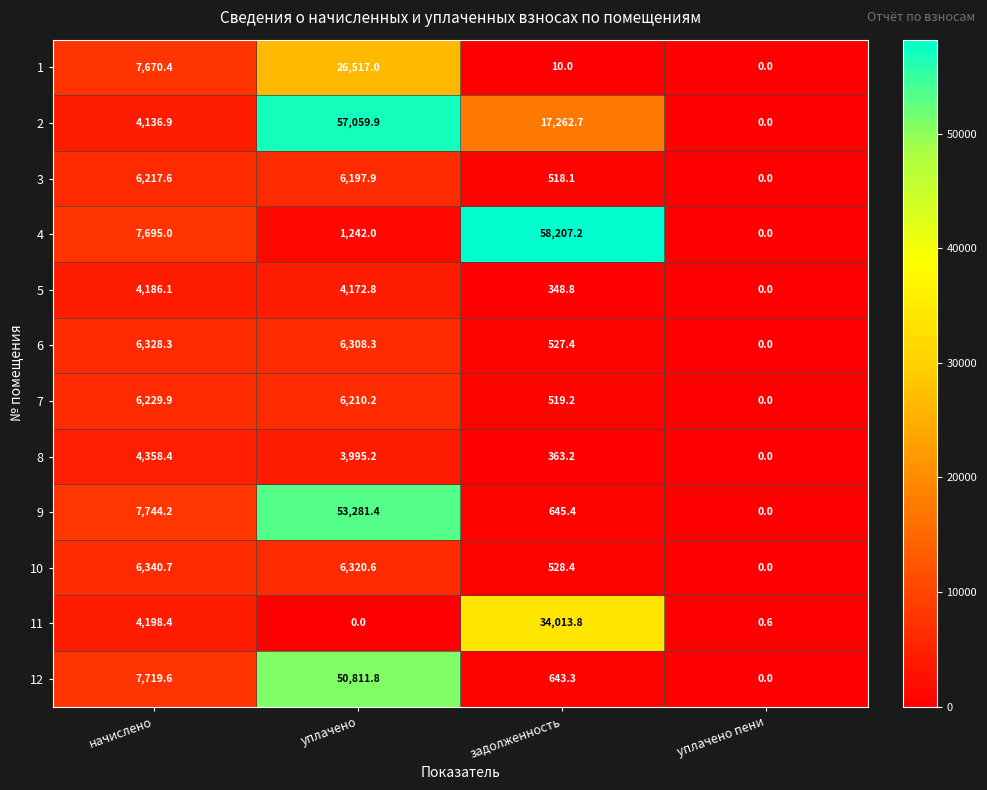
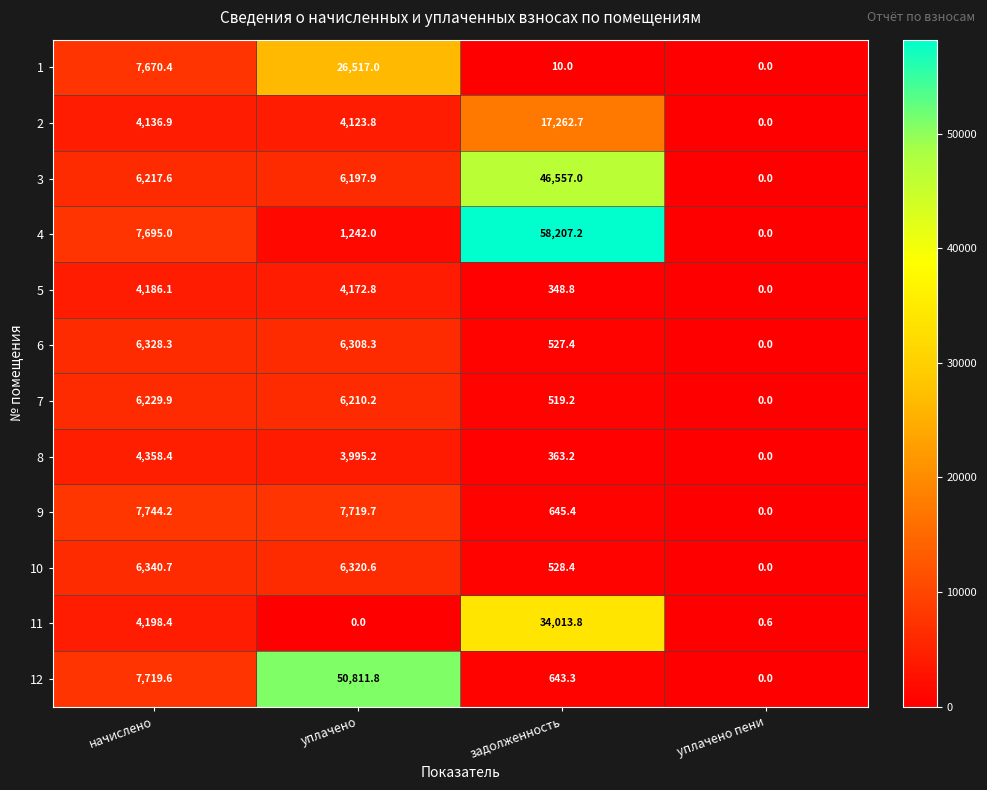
2, уплачено: 57,059.9 -> 4,123.8
3, задолженность: 518.1 -> 46,557.0
9, уплачено: 53,281.4 -> 7,719.7
